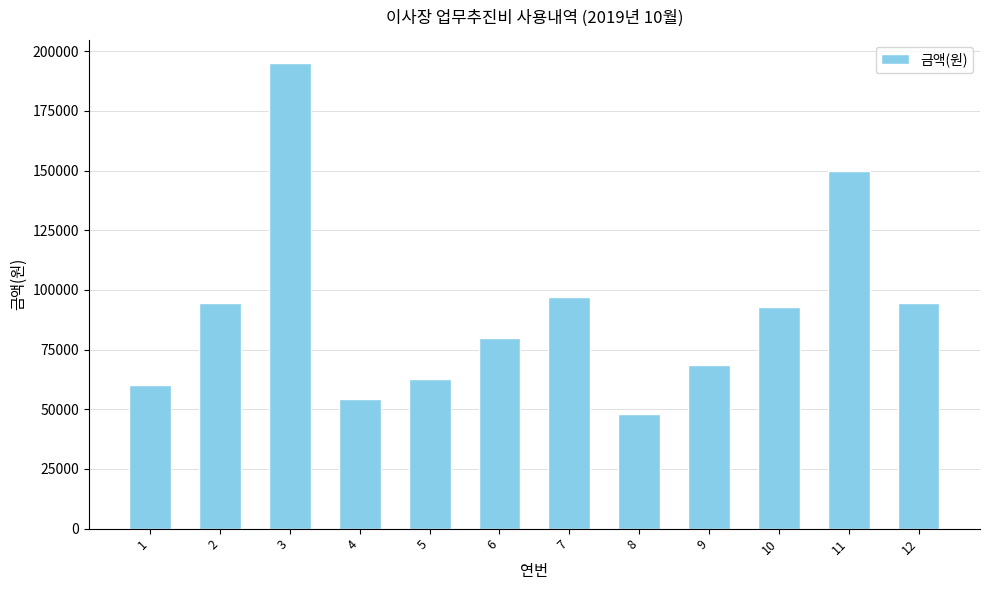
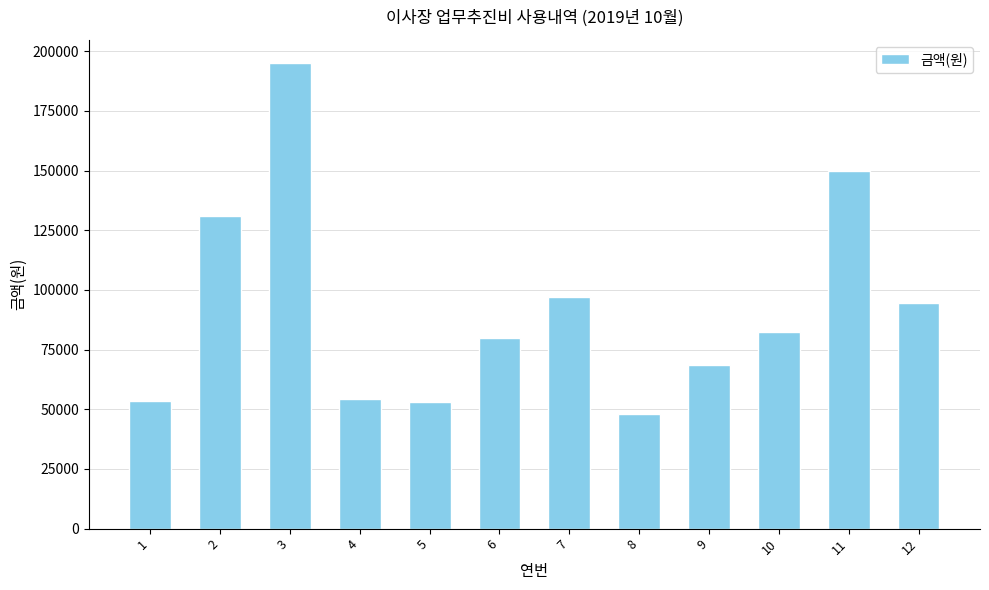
1: 60000 -> 53000
2: 95000 -> 131000
5: 62000 -> 53000
10: 93000 -> 82000
